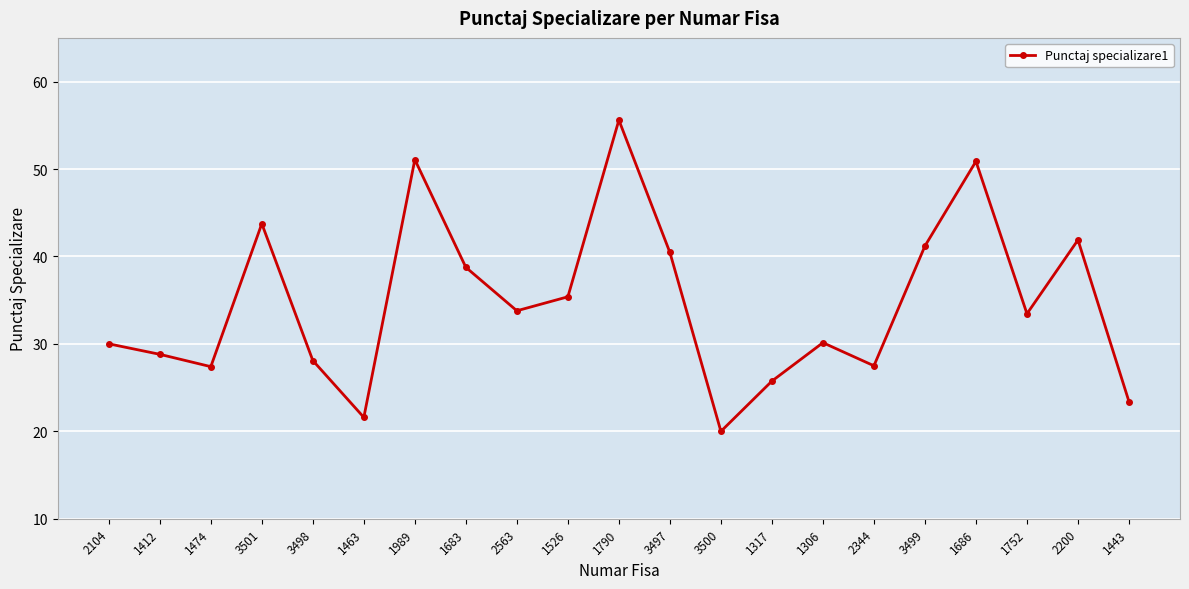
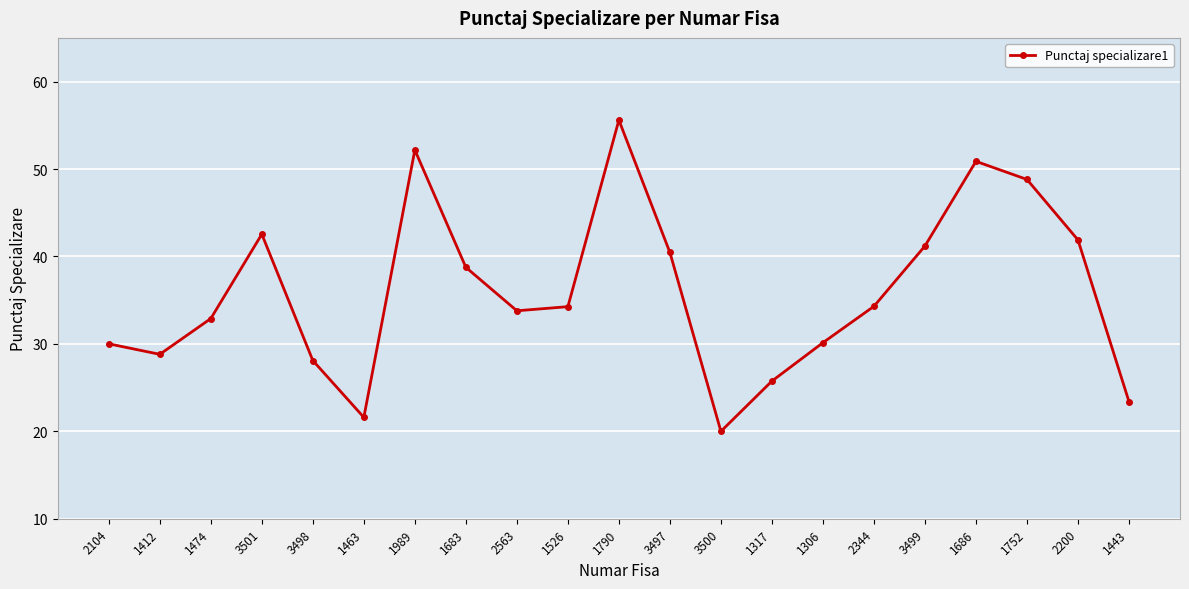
1474: 27 -> 33
3501: 44 -> 43
1989: 51 -> 52
1526: 35 -> 34
2344: 28 -> 34
1752: 33 -> 49
